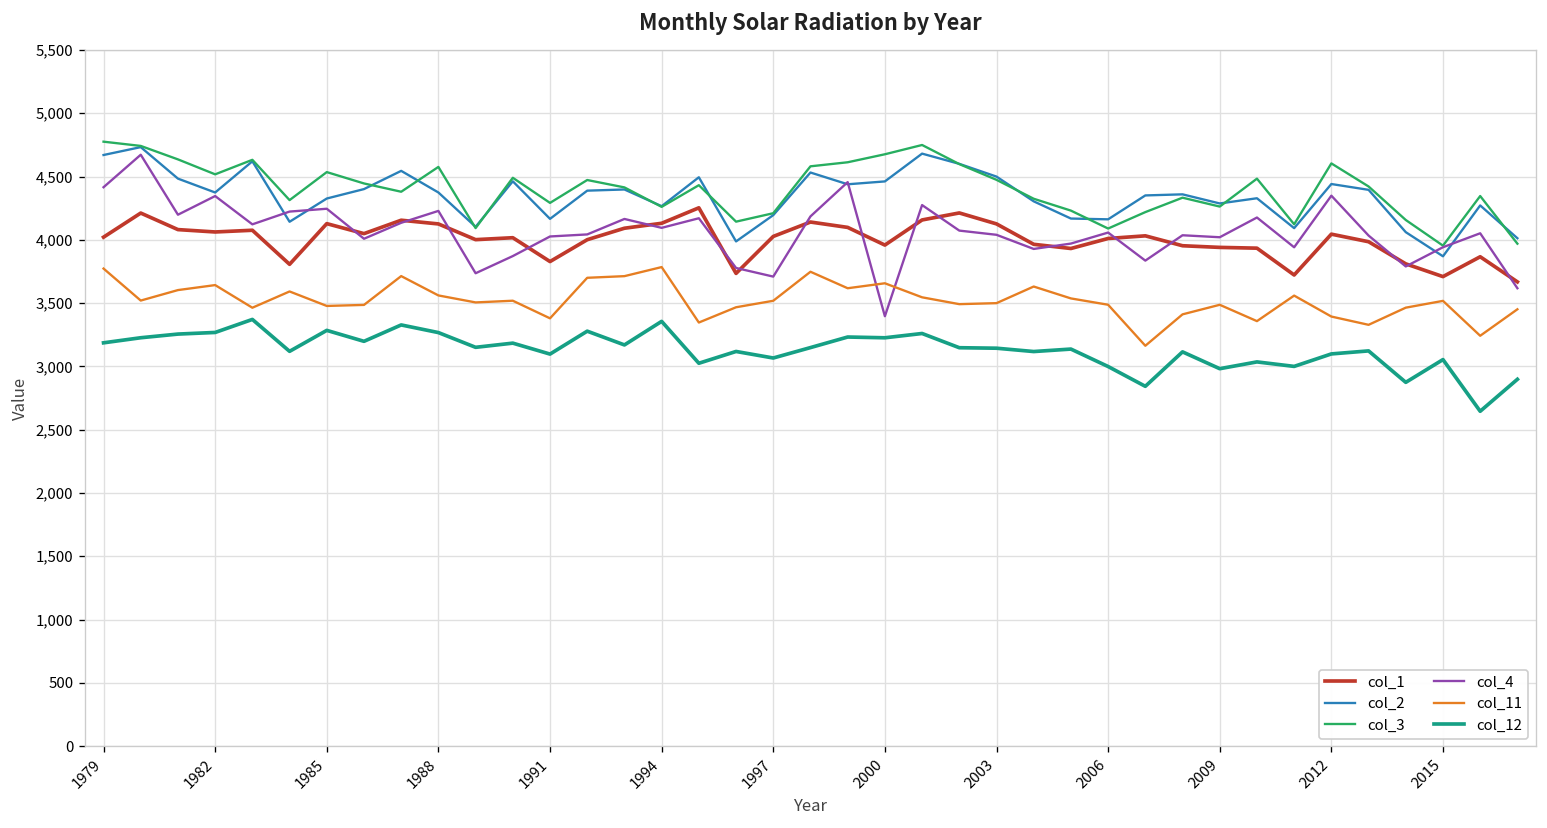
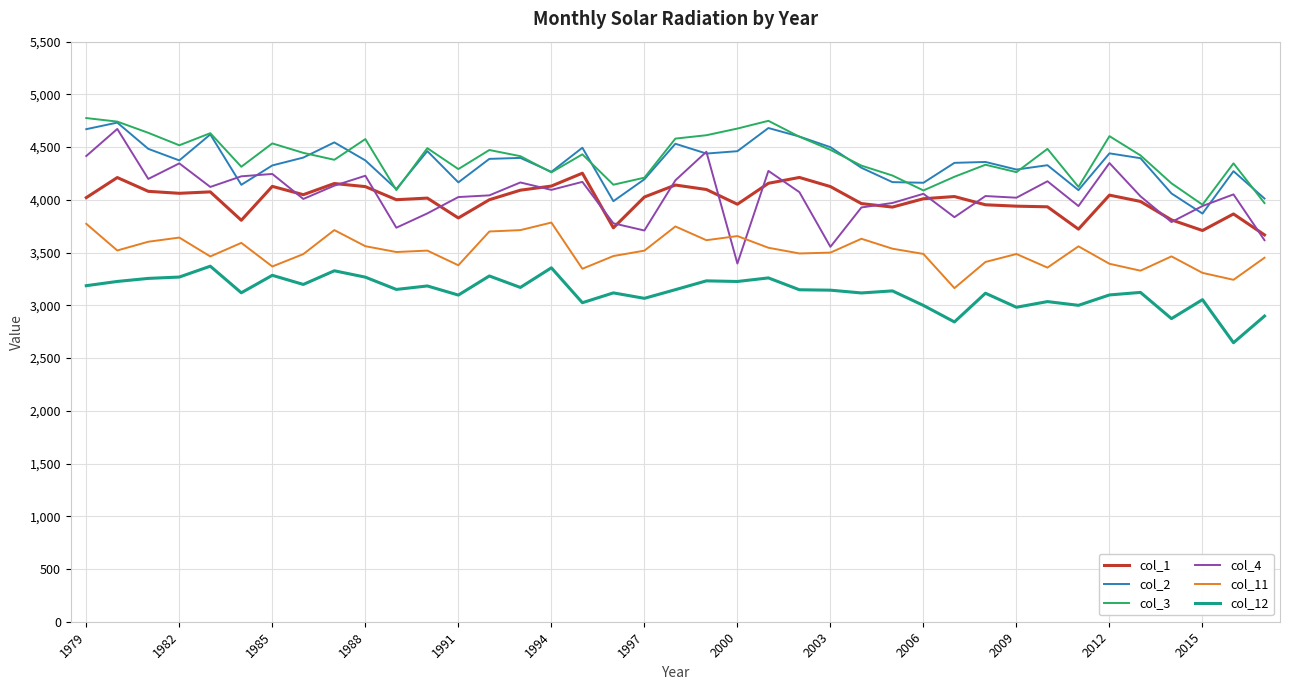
col_11, 1985: 3,480 -> 3,370
col_4, 2003: 4,040 -> 3,550
col_11, 2015: 3,520 -> 3,310
